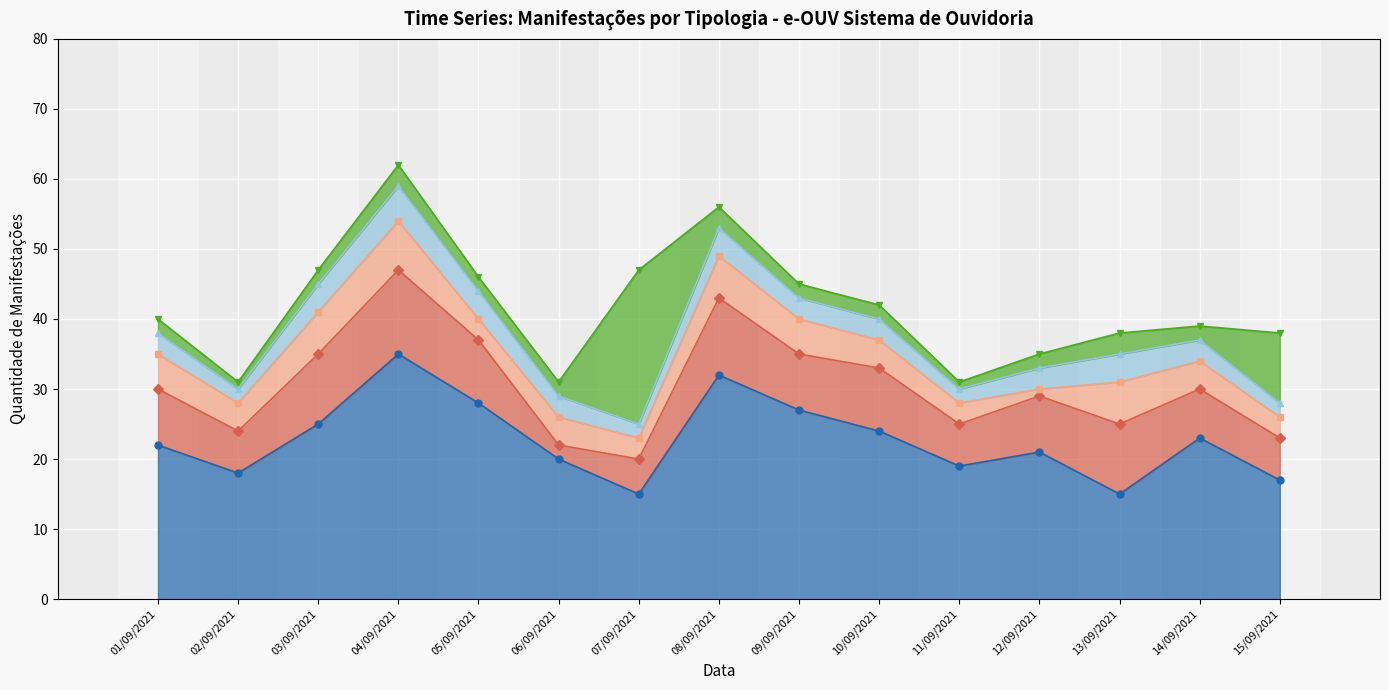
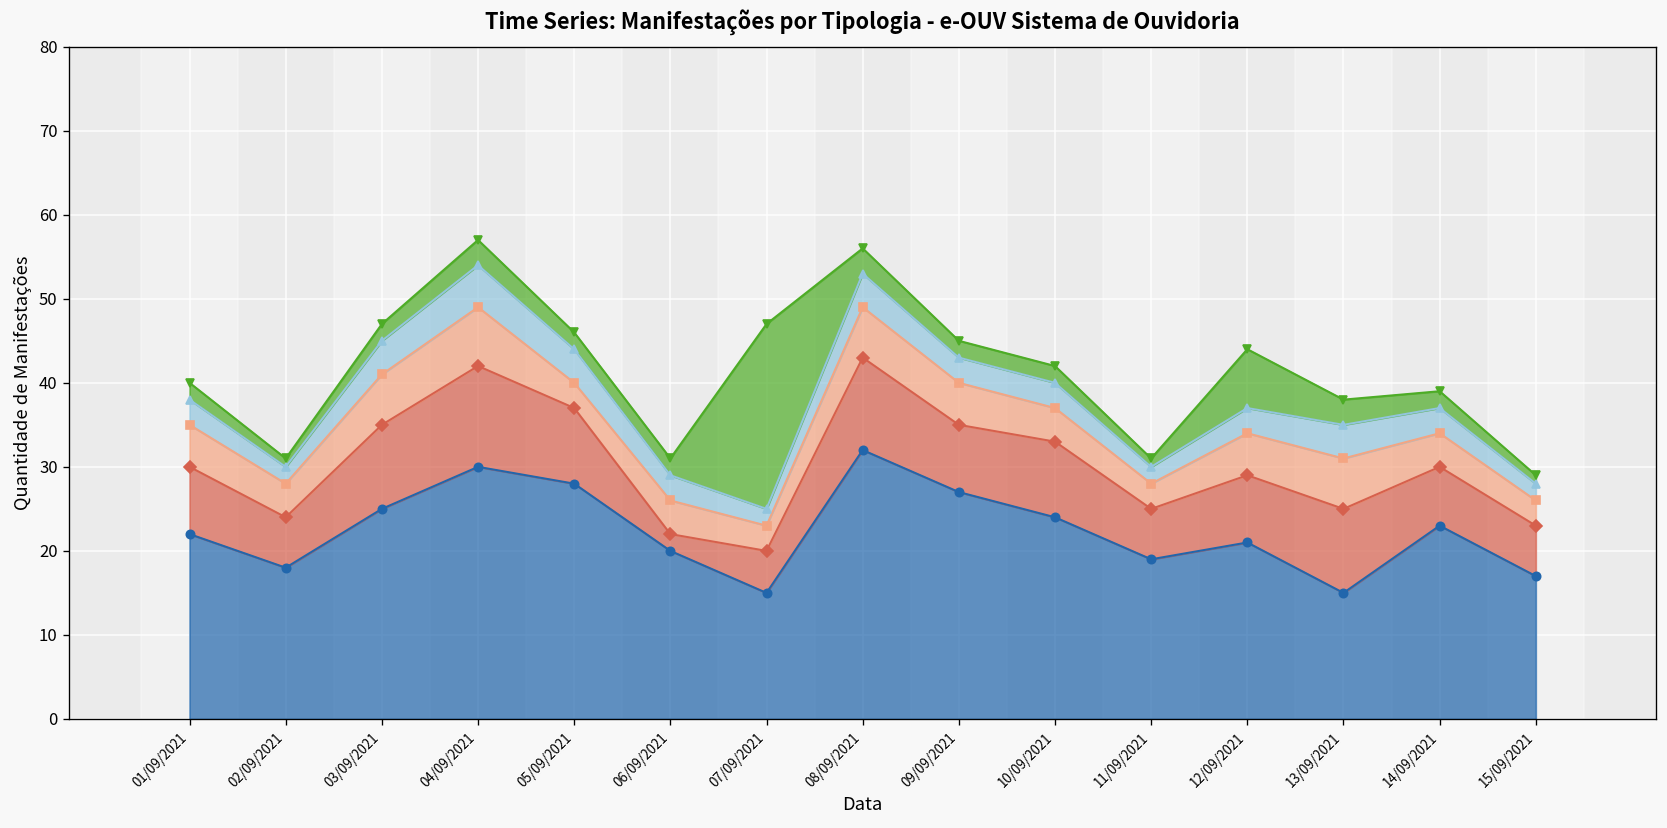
Informação, 04/09/2021: 35 -> 30
Solicitação, 12/09/2021: 1 -> 5
Sugestão, 12/09/2021: 2 -> 7
Sugestão, 15/09/2021: 10 -> 1
